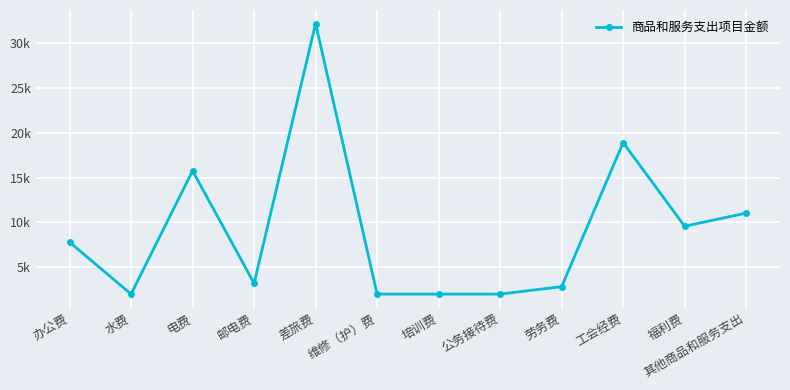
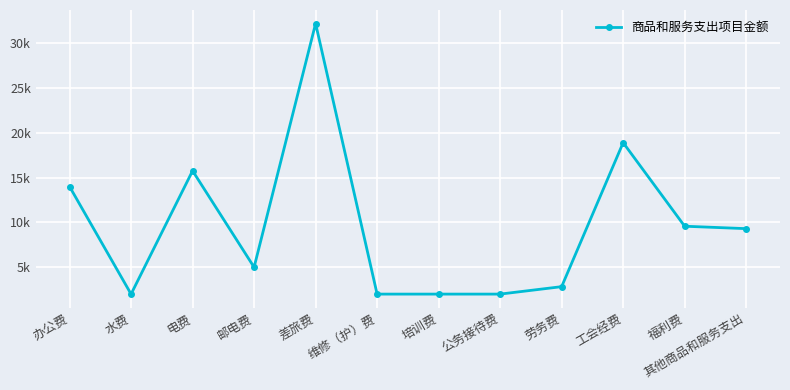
办公费: 8000 -> 14000
邮电费: 3000 -> 5000
其他商品和服务支出: 11000 -> 9000
